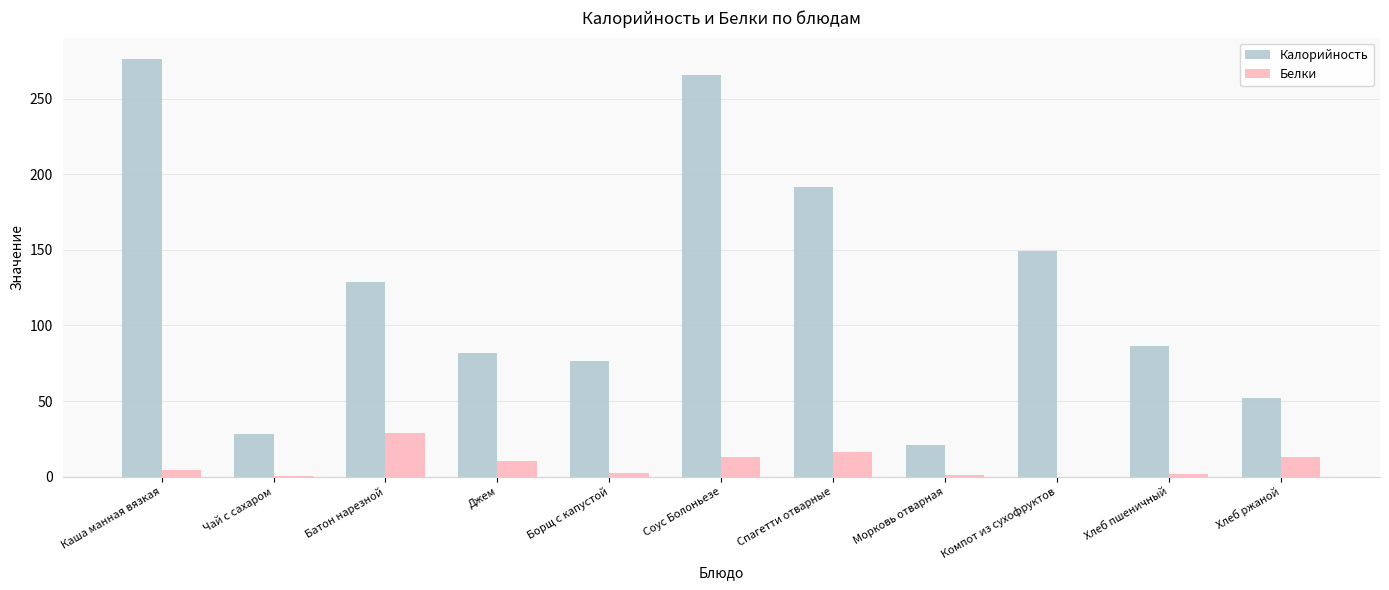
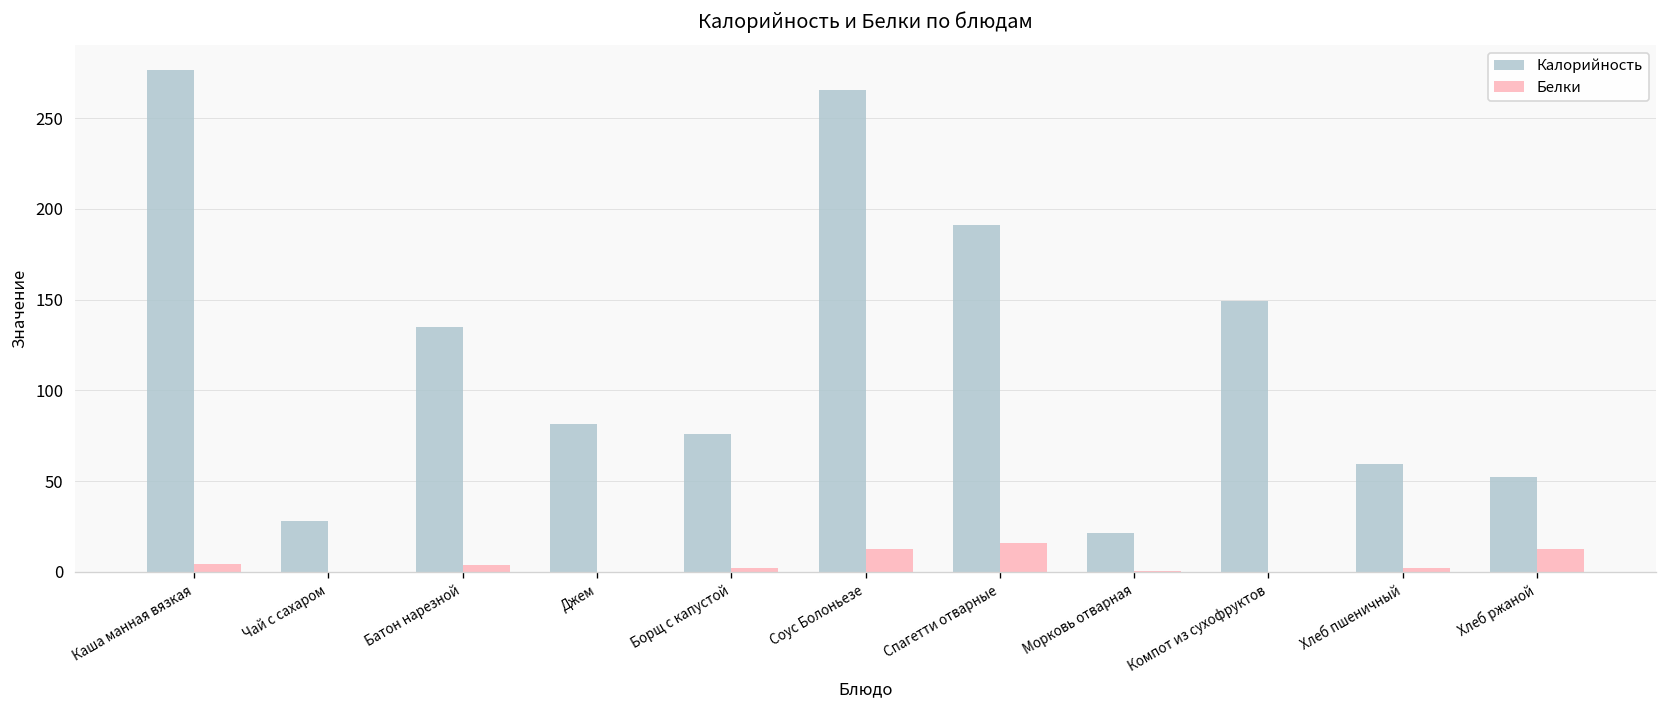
Калорийность, Батон нарезной: 129 -> 135
Белки, Батон нарезной: 29 -> 4
Белки, Джем: 10 -> 0
Калорийность, Хлеб пшеничный: 86 -> 60
